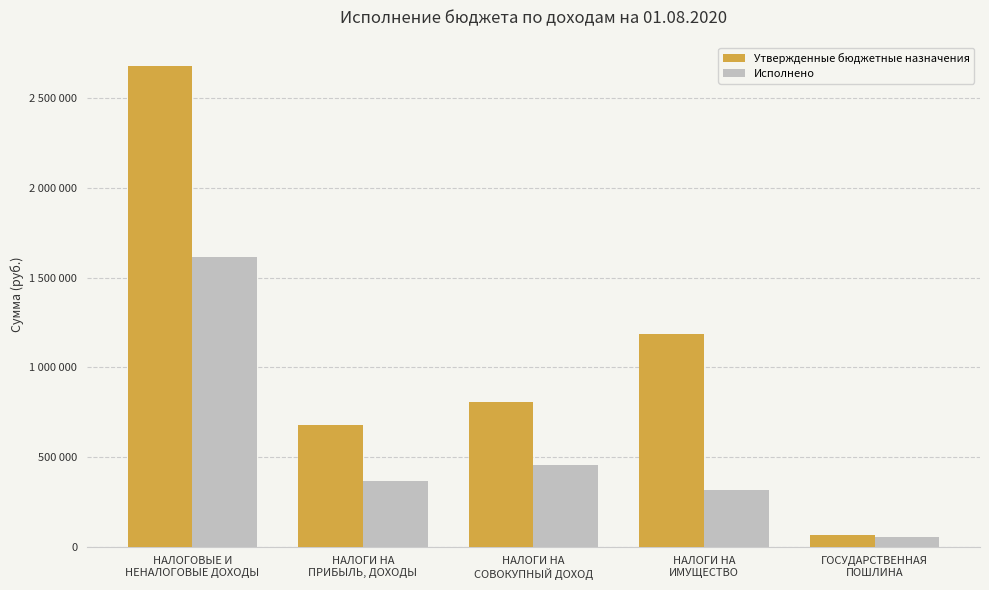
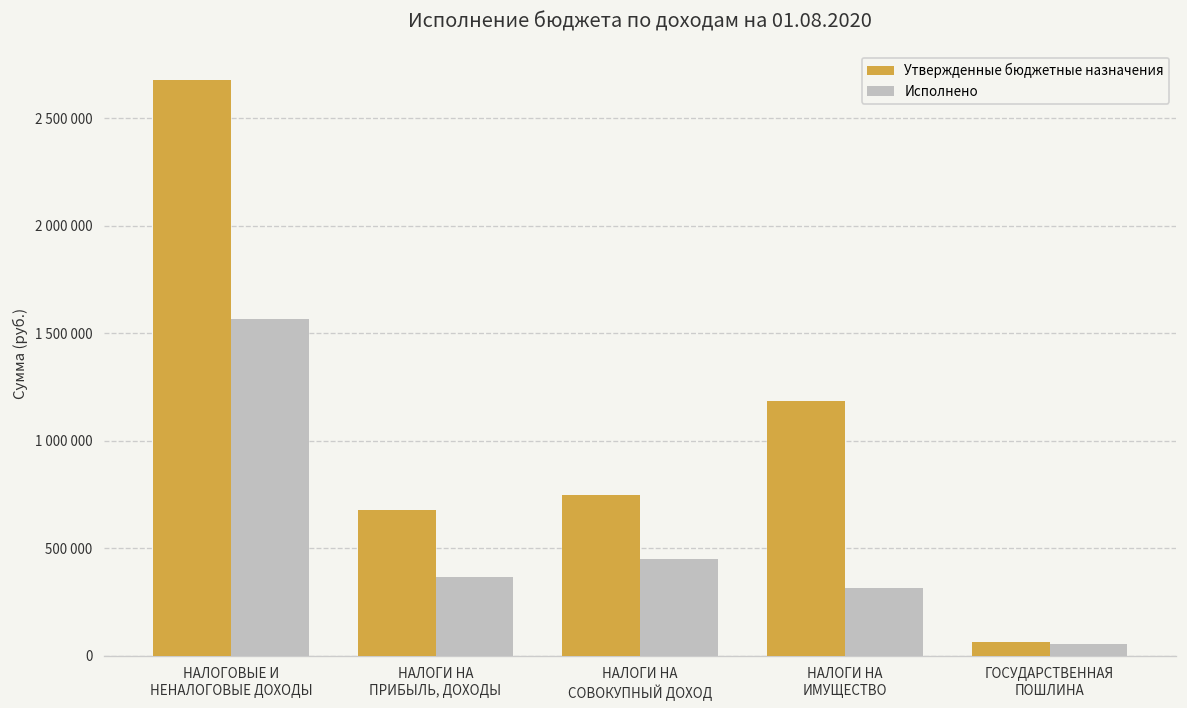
Исполнено, НАЛОГОВЫЕ И НЕНАЛОГОВЫЕ ДОХОДЫ: 1610000 -> 1570000
Утвержденные бюджетные назначения, НАЛОГИ НА СОВОКУПНЫЙ ДОХОД: 810000 -> 750000
